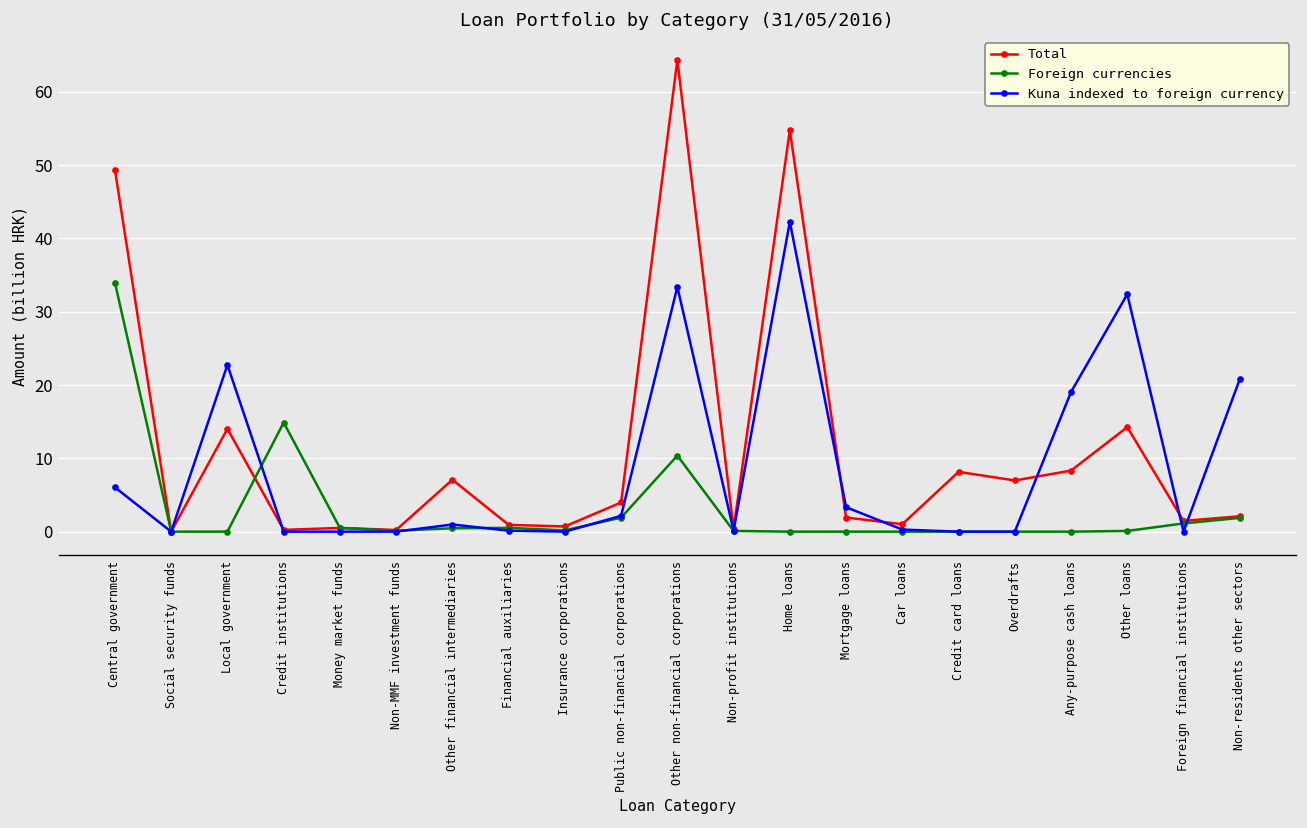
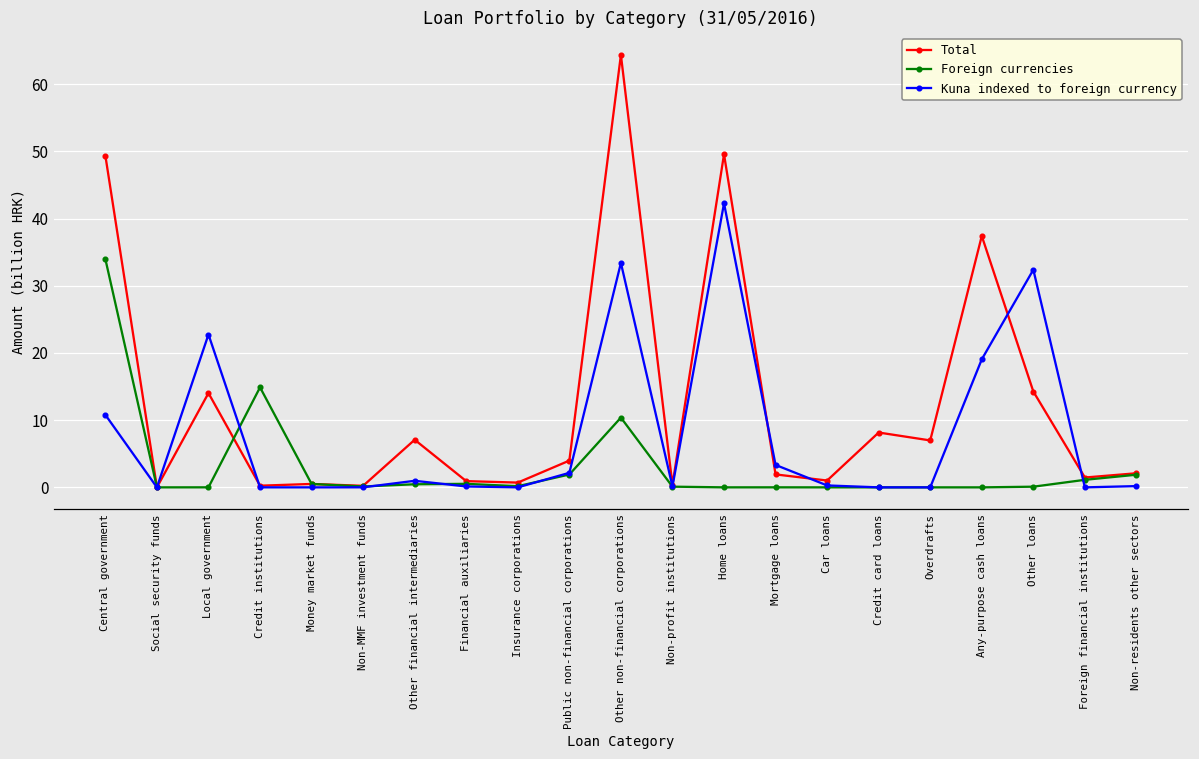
Kuna indexed to foreign currency, Central government: 6 -> 11
Total, Home loans: 55 -> 50
Total, Any-purpose cash loans: 8 -> 37
Kuna indexed to foreign currency, Non-residents other sectors: 21 -> 0
